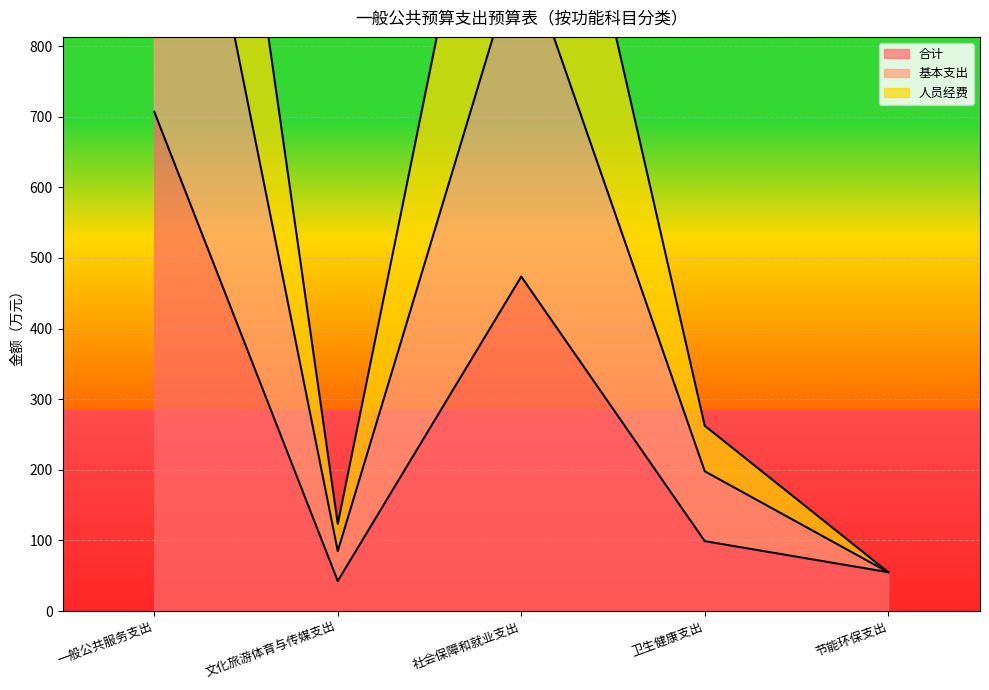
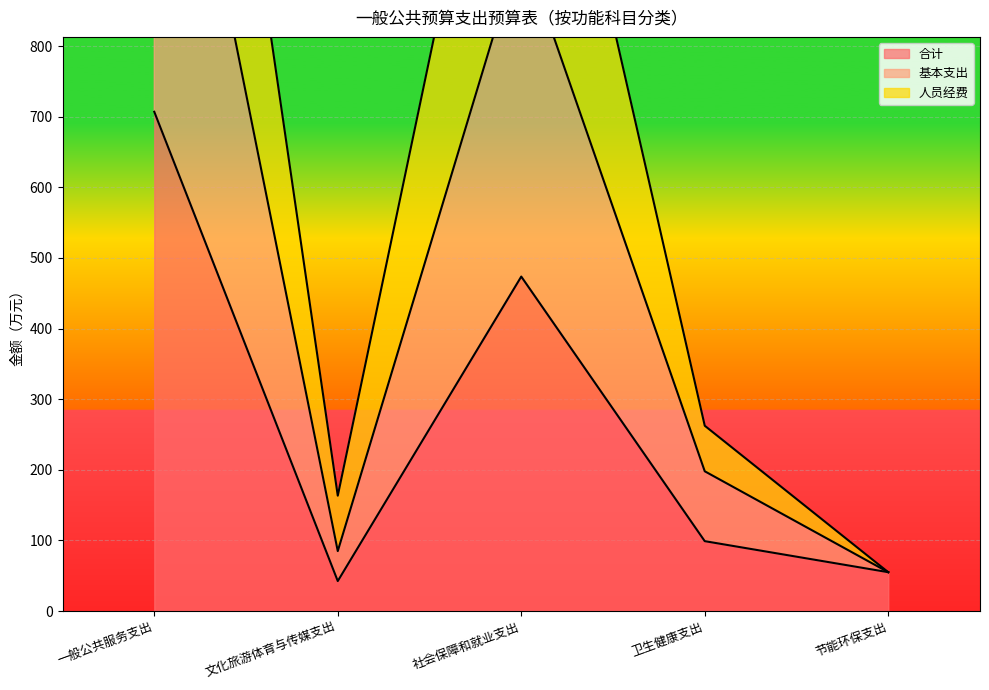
人员经费, 文化旅游体育与传媒支出: 40 -> 80
